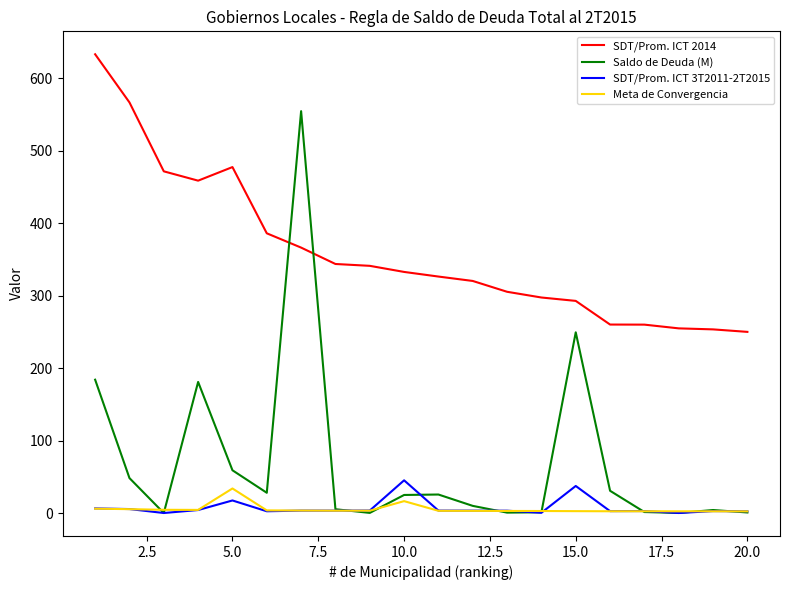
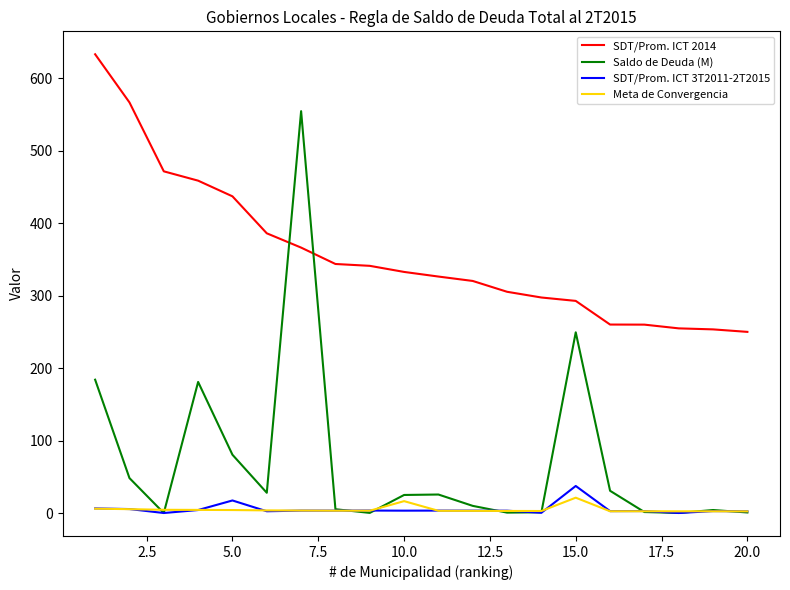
SDT/Prom. ICT 2014, 5.0: 480 -> 440
Saldo de Deuda (M), 5.0: 60 -> 80
Meta de Convergencia, 5.0: 30 -> 0
SDT/Prom. ICT 3T2011-2T2015, 10.0: 50 -> 0
Meta de Convergencia, 15.0: 0 -> 20
